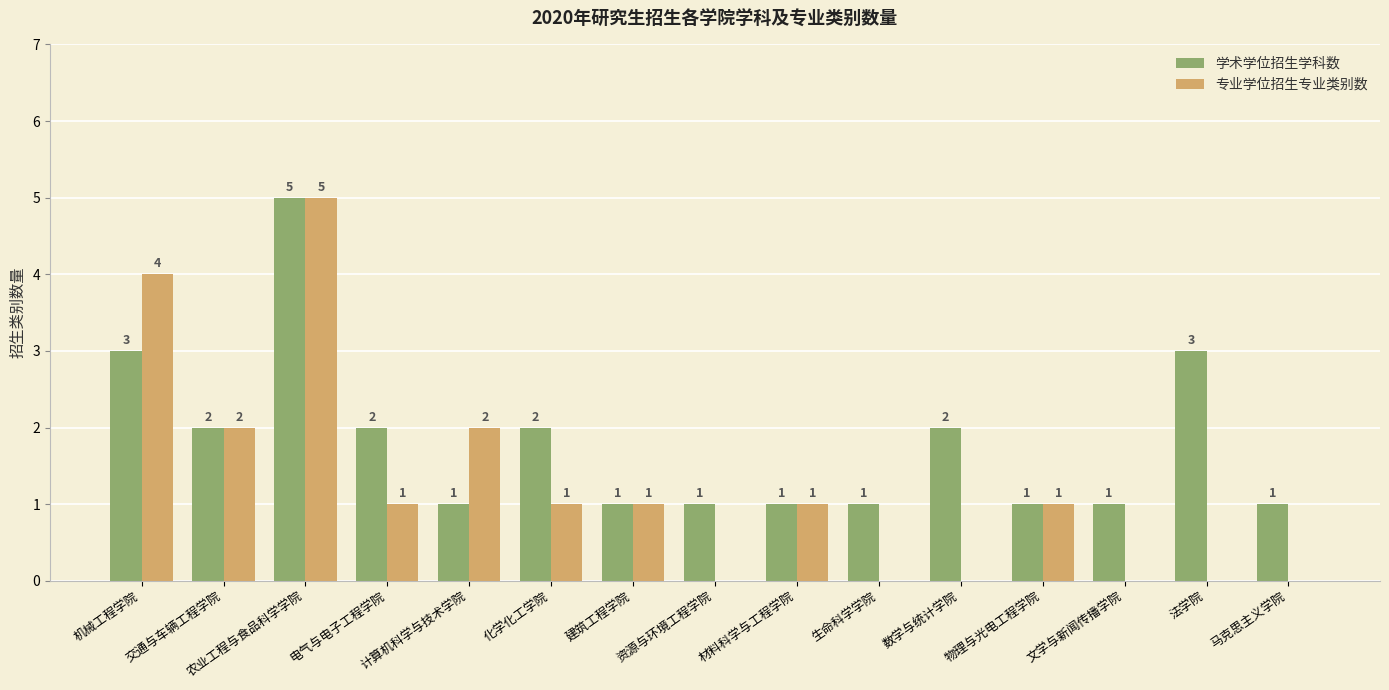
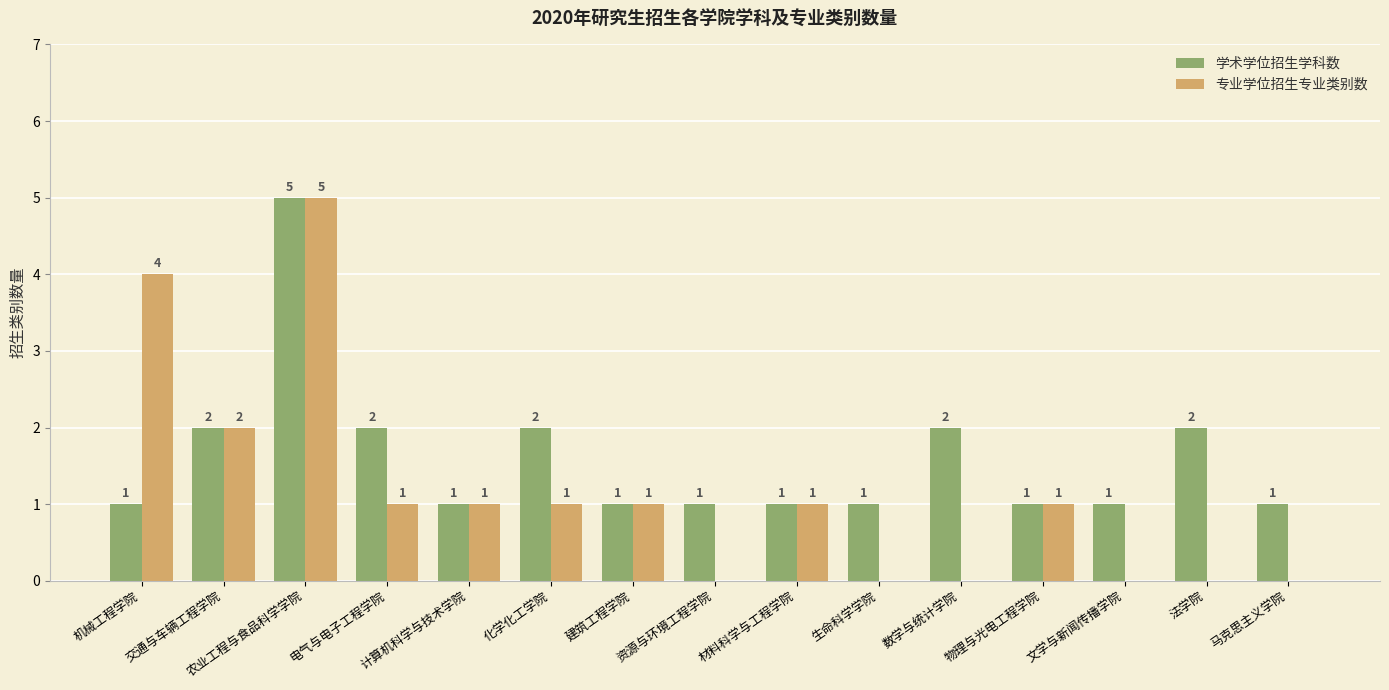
学术学位招生学科数, 机械工程学院: 3 -> 1
专业学位招生专业类别数, 计算机科学与技术学院: 2 -> 1
学术学位招生学科数, 法学院: 3 -> 2
